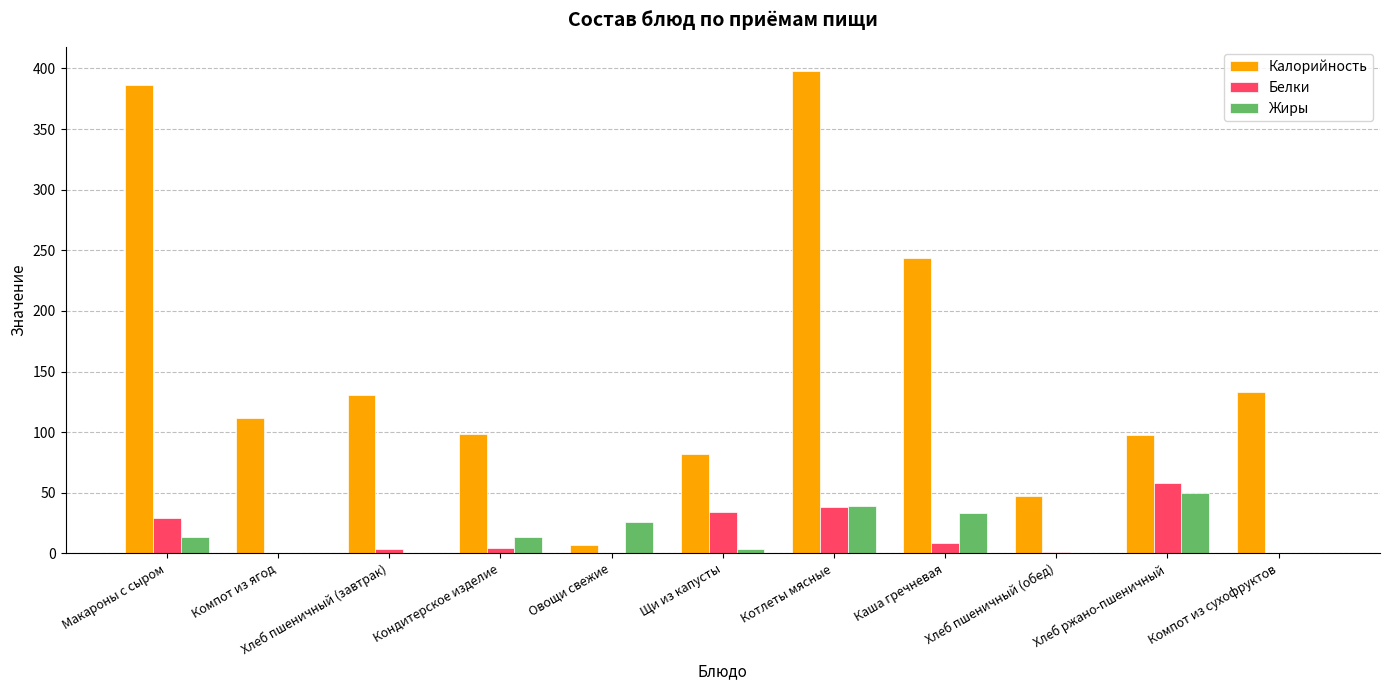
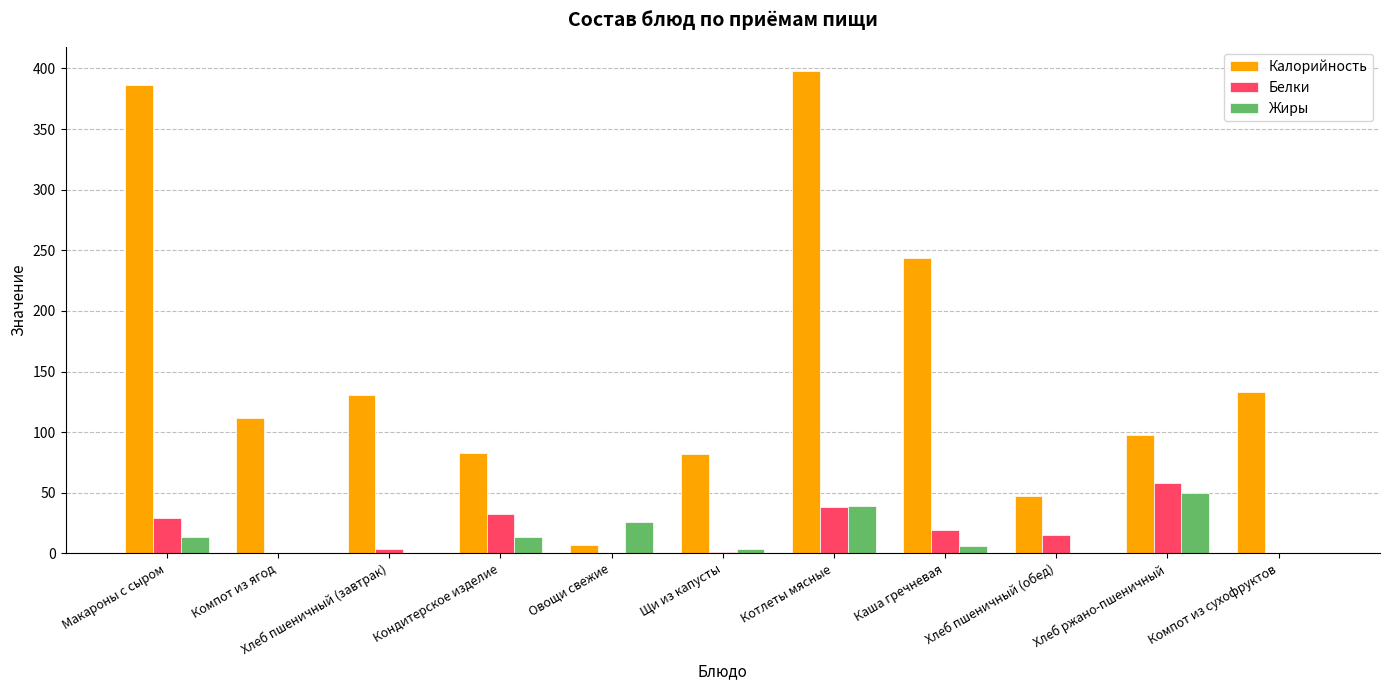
Калорийность, Кондитерское изделие: 99 -> 83
Белки, Кондитерское изделие: 4 -> 32
Белки, Щи из капусты: 34 -> 1
Белки, Каша гречневая: 9 -> 19
Жиры, Каша гречневая: 33 -> 6
Белки, Хлеб пшеничный (обед): 2 -> 15
